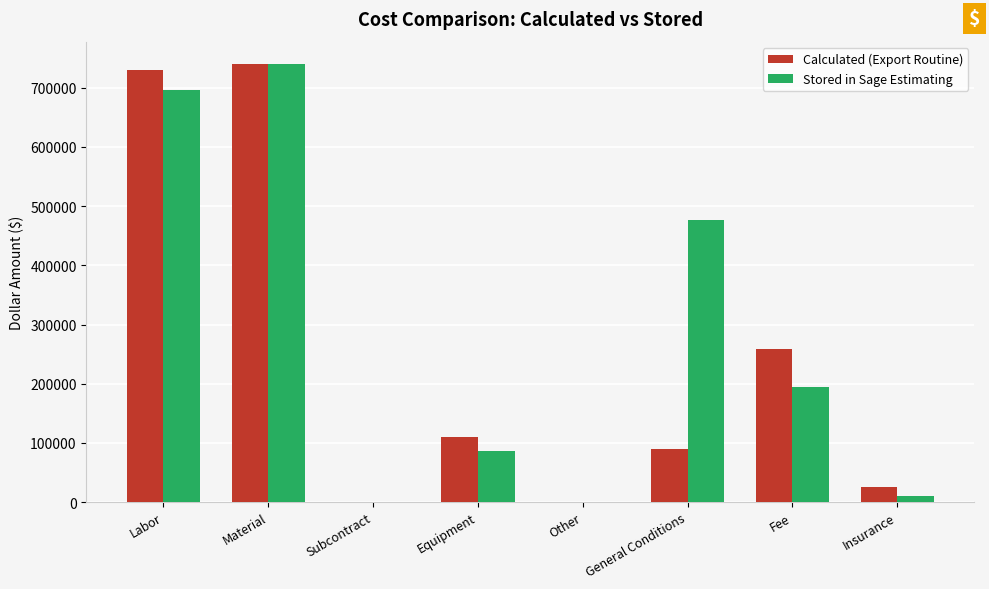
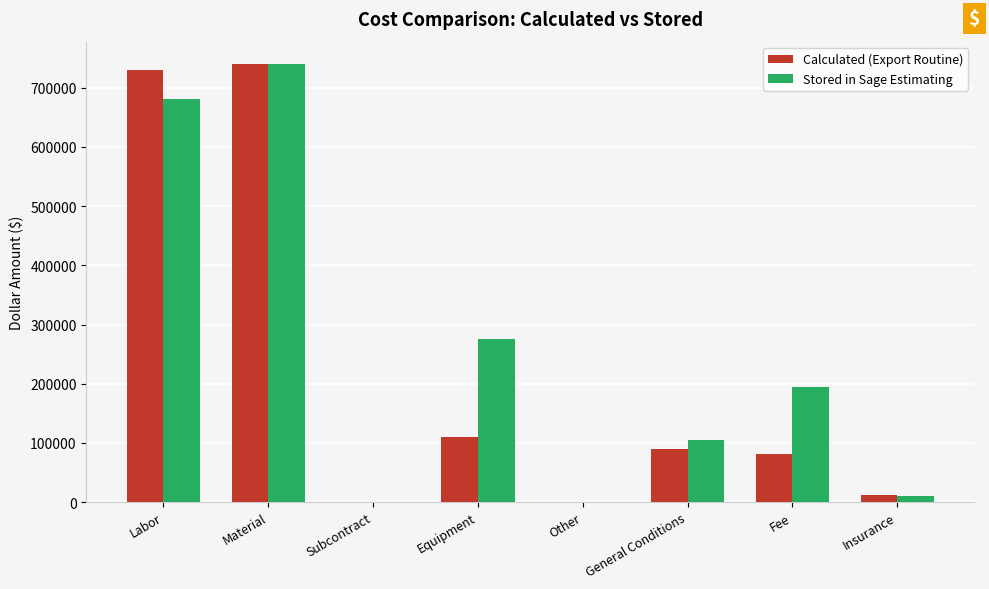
Stored in Sage Estimating, Labor: 700000 -> 680000
Stored in Sage Estimating, Equipment: 90000 -> 280000
Stored in Sage Estimating, General Conditions: 480000 -> 110000
Calculated (Export Routine), Fee: 260000 -> 80000
Calculated (Export Routine), Insurance: 30000 -> 10000
